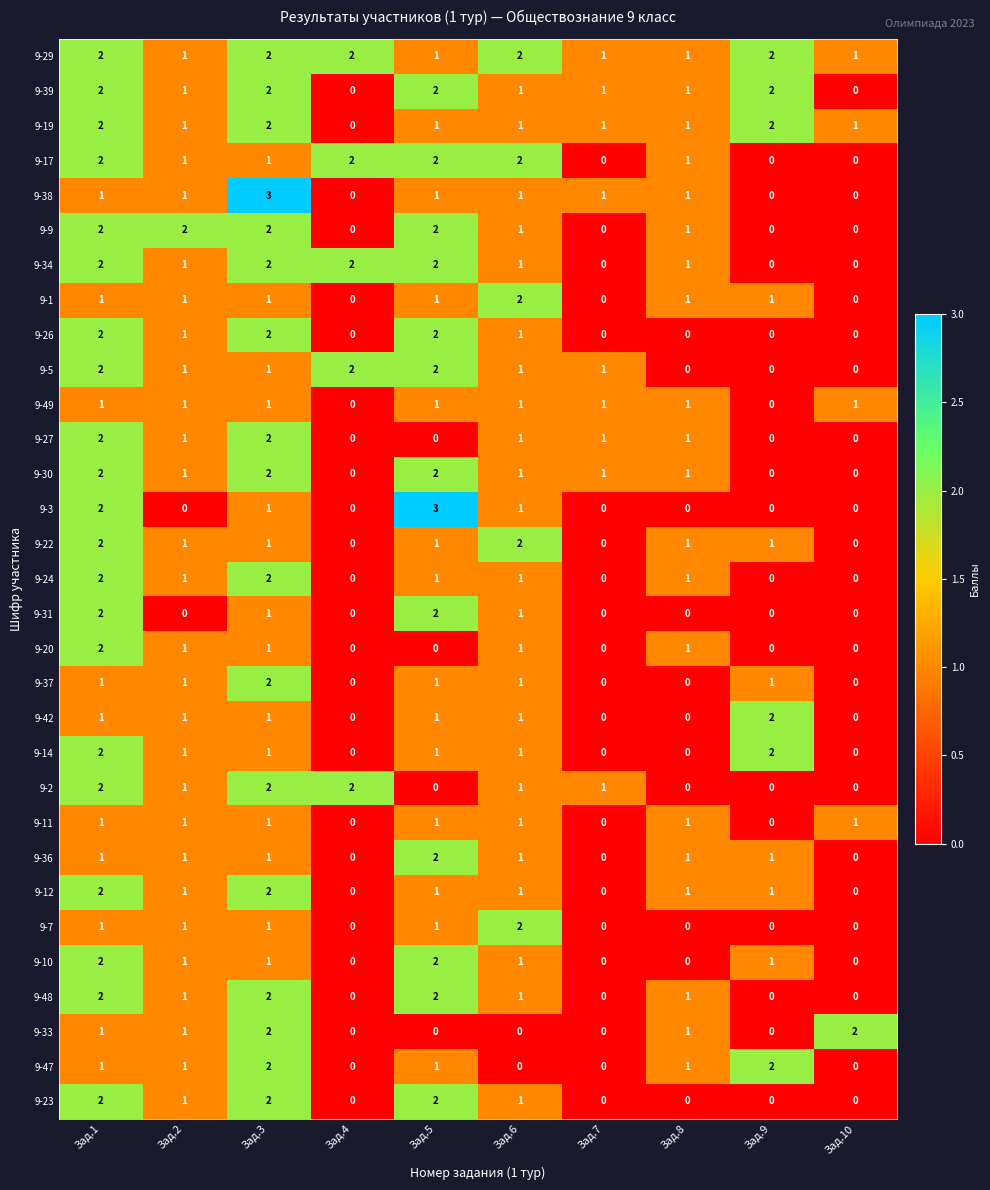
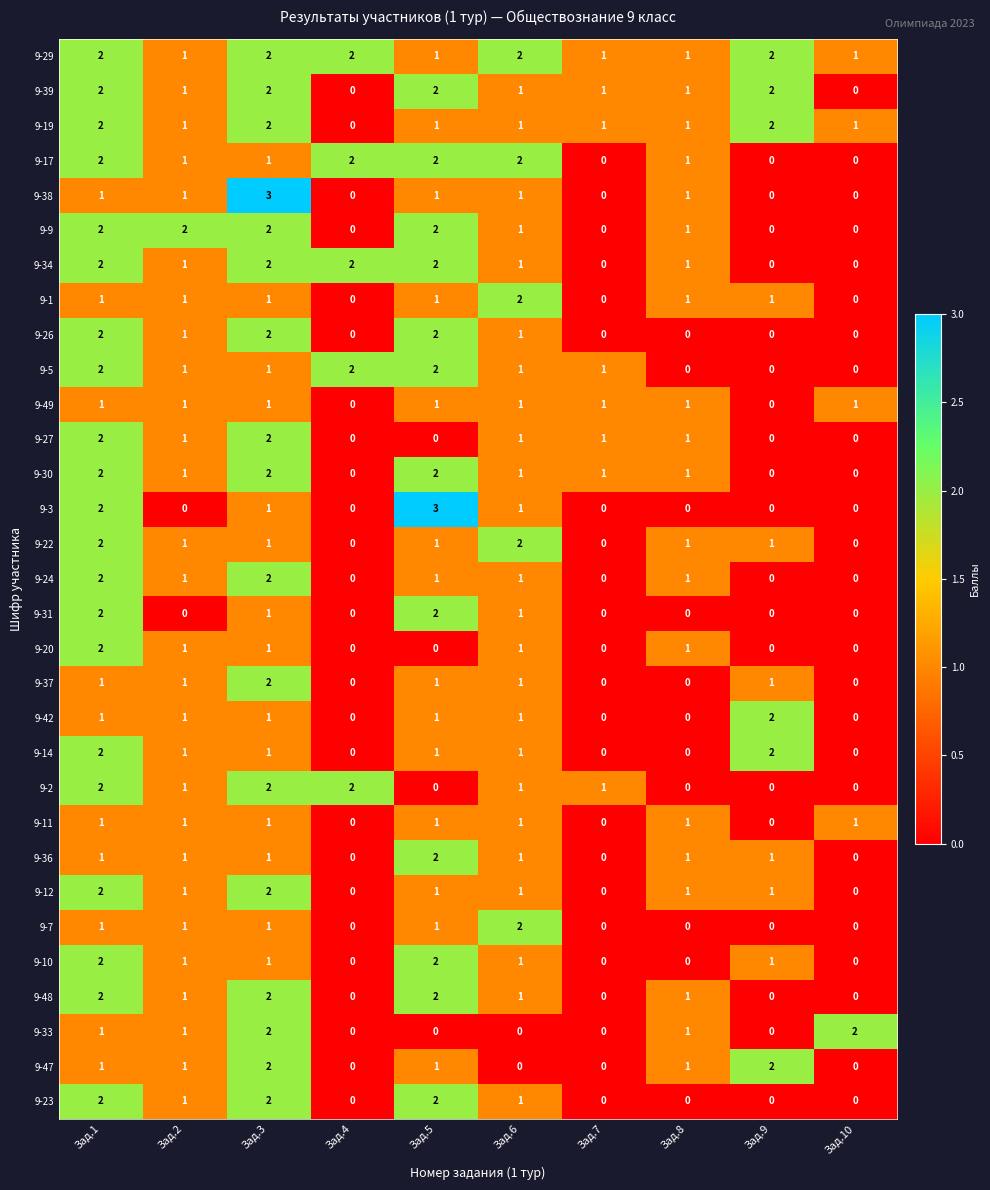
9-38, Зад.7: 1 -> 0
